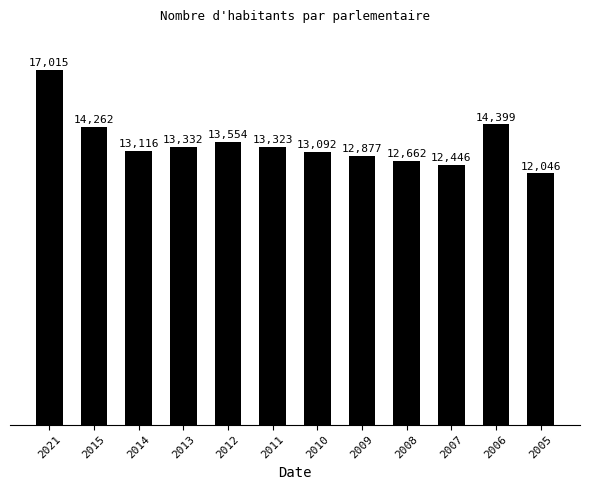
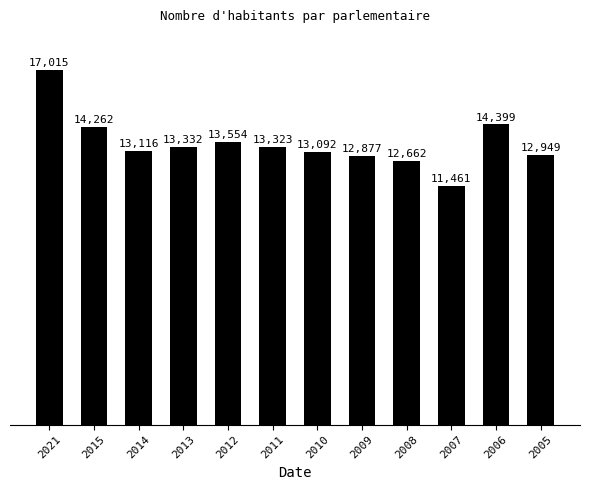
2007: 12,446 -> 11,461
2005: 12,046 -> 12,949
